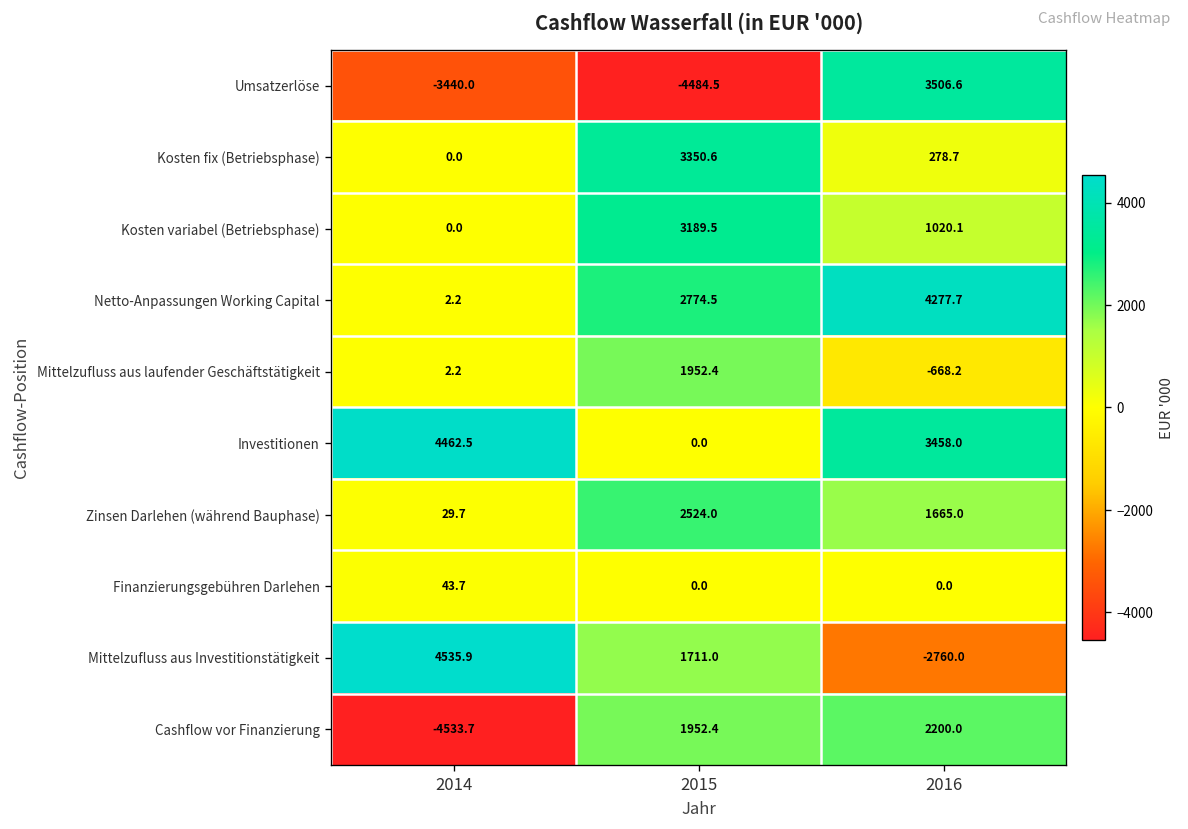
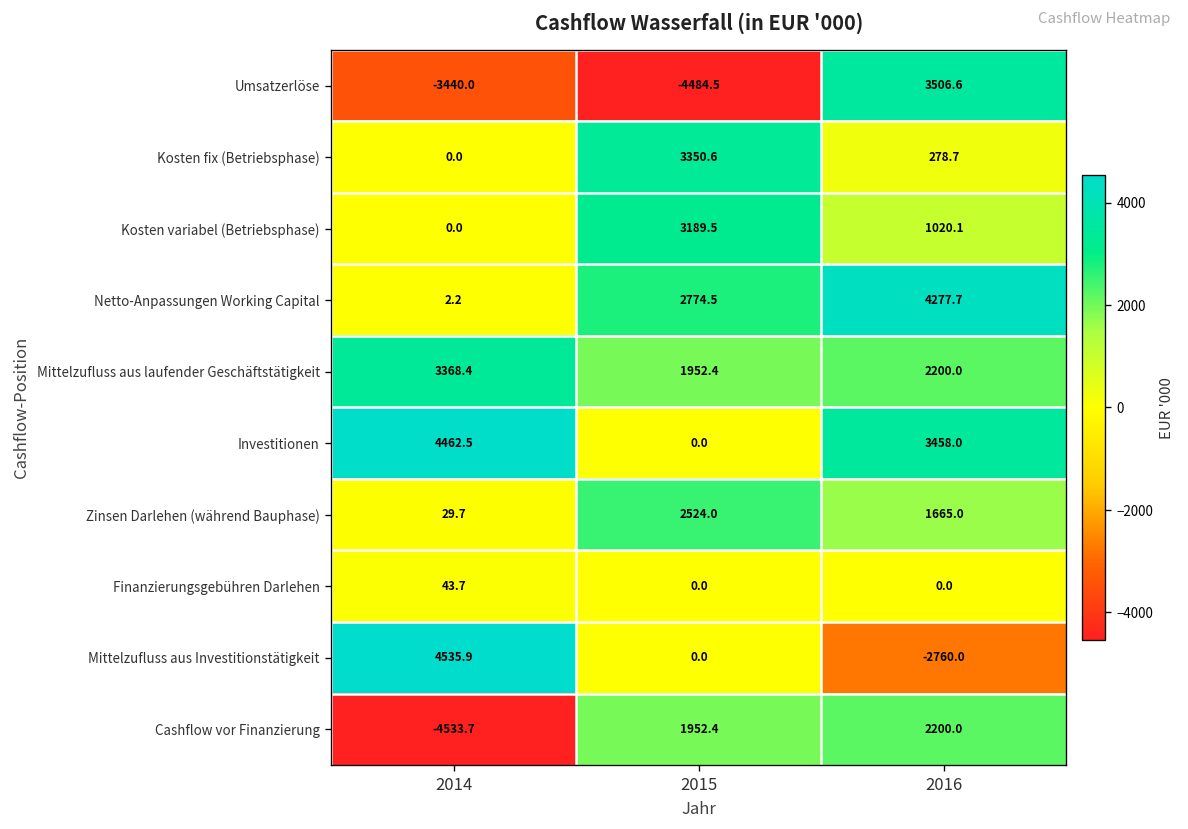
Mittelzufluss aus laufender Geschäftstätigkeit, 2014: 2.2 -> 3368.4
Mittelzufluss aus laufender Geschäftstätigkeit, 2016: -668.2 -> 2200.0
Mittelzufluss aus Investitionstätigkeit, 2015: 1711.0 -> 0.0
